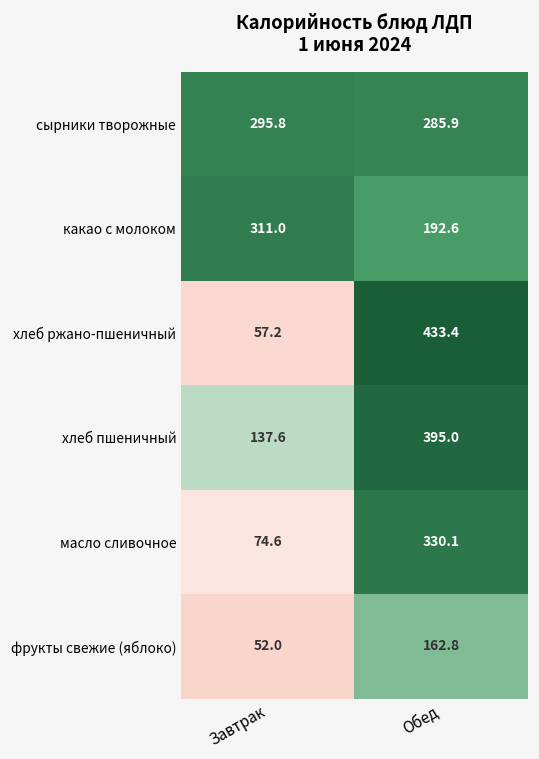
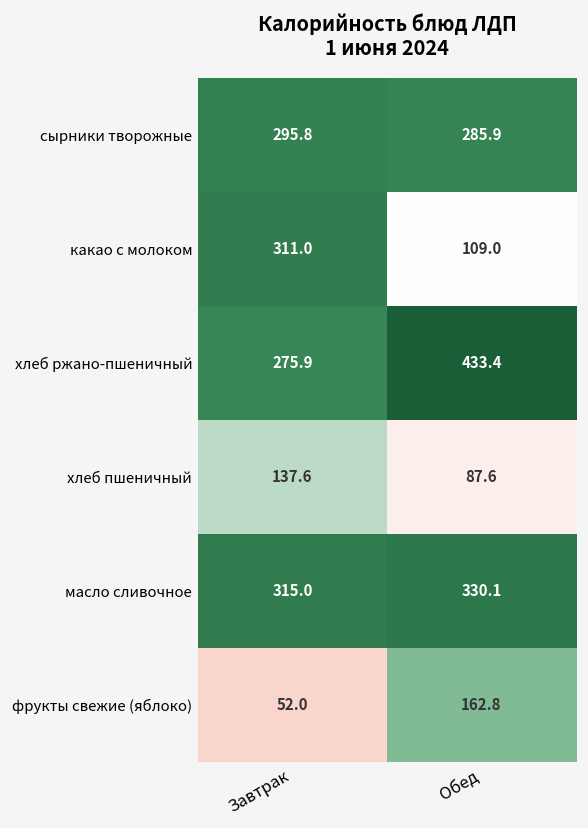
какао с молоком, Обед: 192.6 -> 109.0
хлеб ржано-пшеничный, Завтрак: 57.2 -> 275.9
хлеб пшеничный, Обед: 395.0 -> 87.6
масло сливочное, Завтрак: 74.6 -> 315.0
